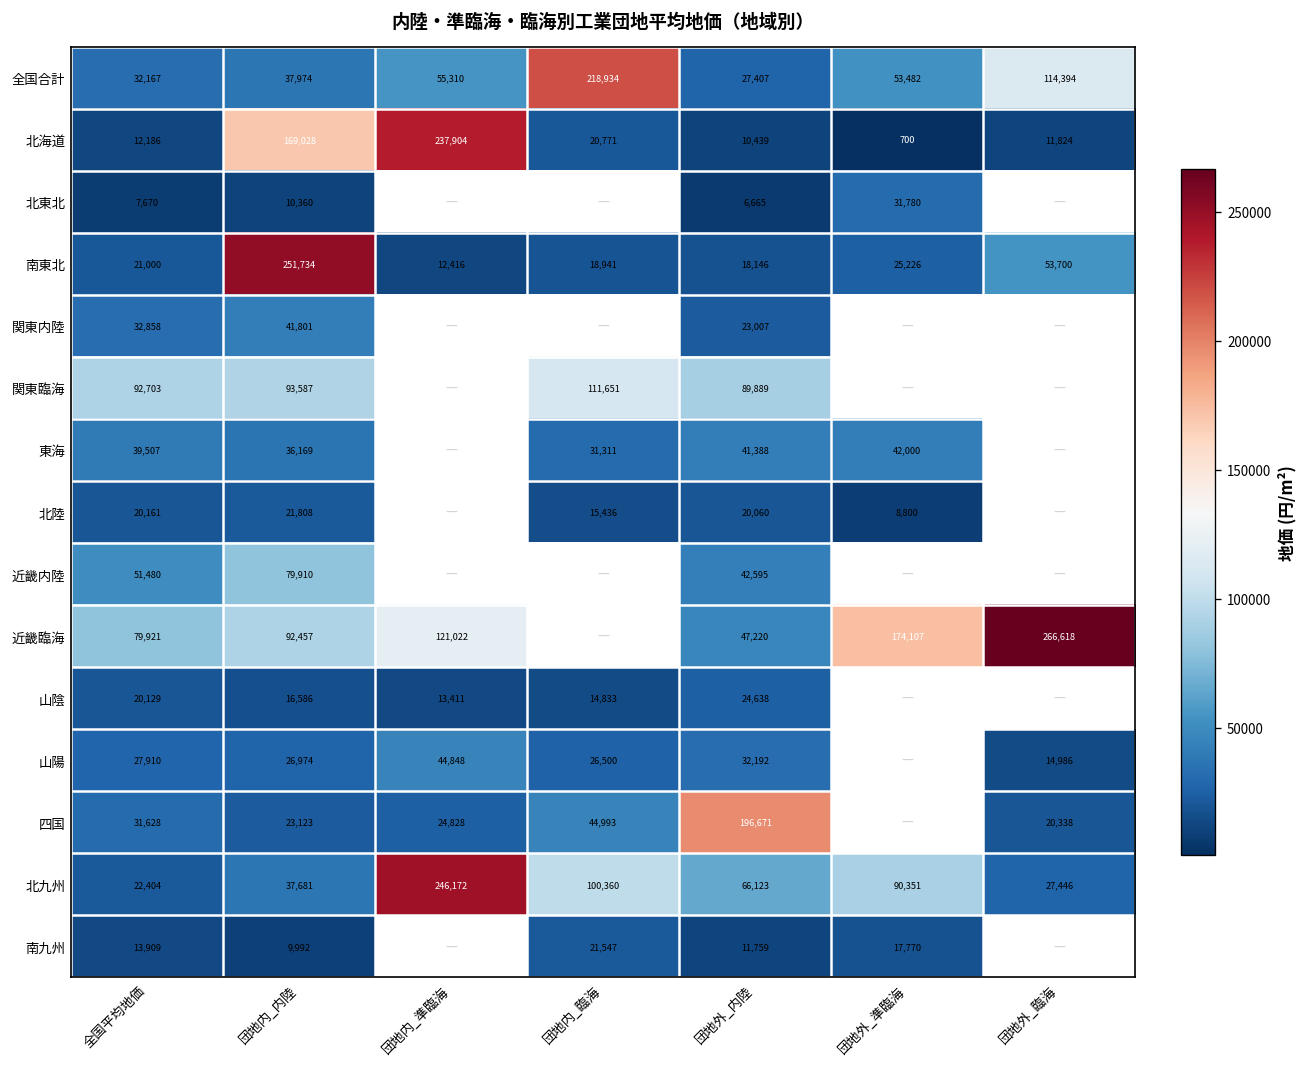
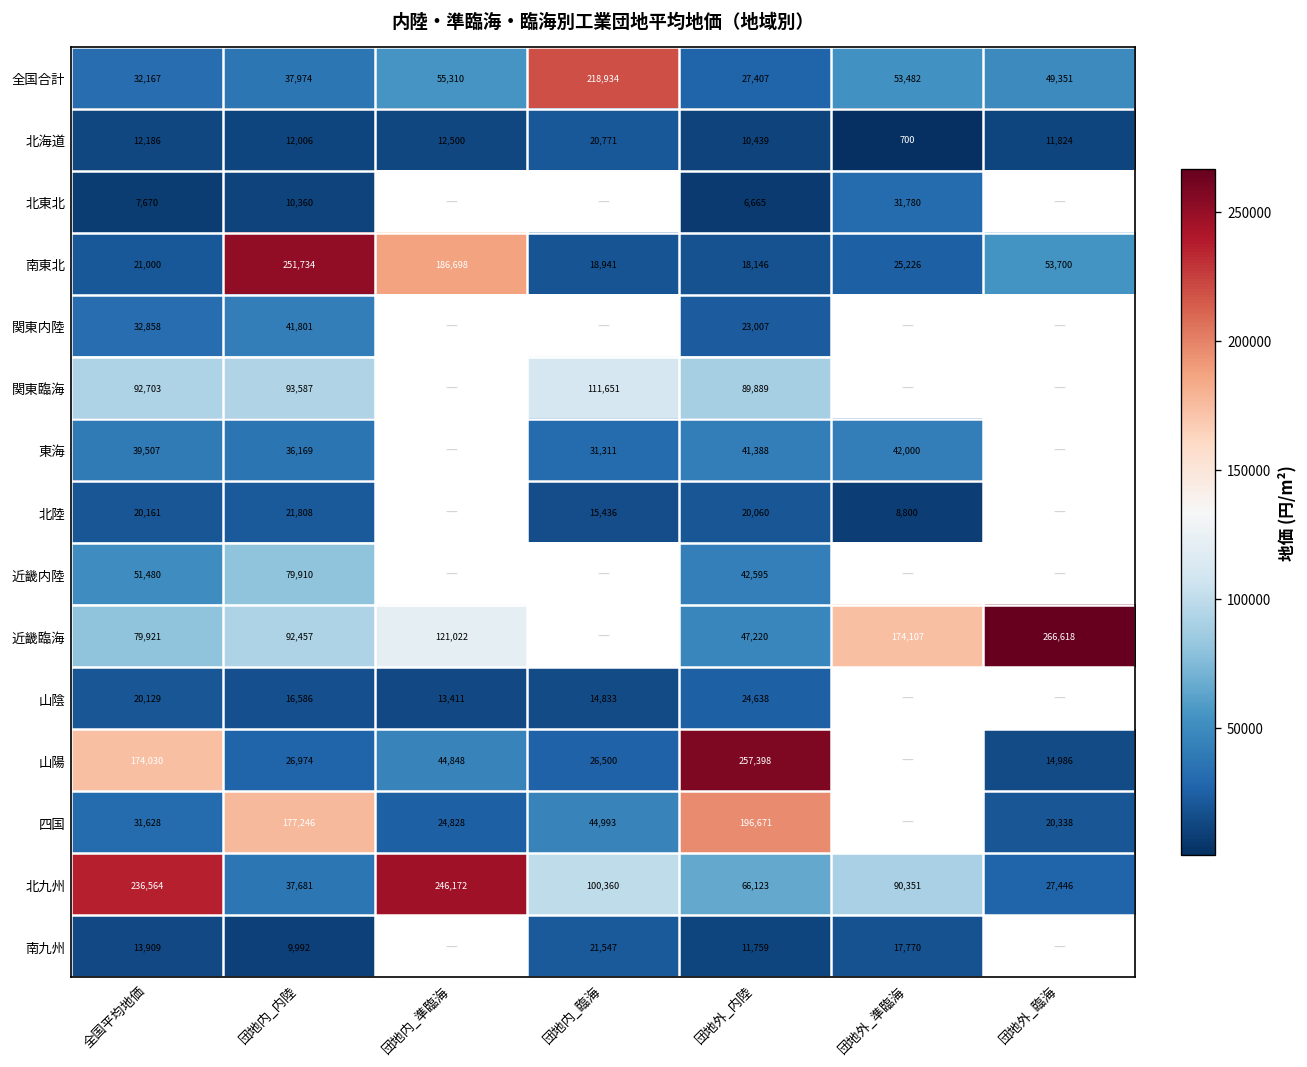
全国合計, 団地外_臨海: 114,394 -> 49,351
北海道, 団地内_内陸: 169,028 -> 12,006
北海道, 団地内_準臨海: 237,904 -> 12,500
南東北, 団地内_準臨海: 12,416 -> 186,698
山陽, 全国平均地価: 27,910 -> 174,030
山陽, 団地外_内陸: 32,192 -> 257,398
四国, 団地内_内陸: 23,123 -> 177,246
北九州, 全国平均地価: 22,404 -> 236,564
